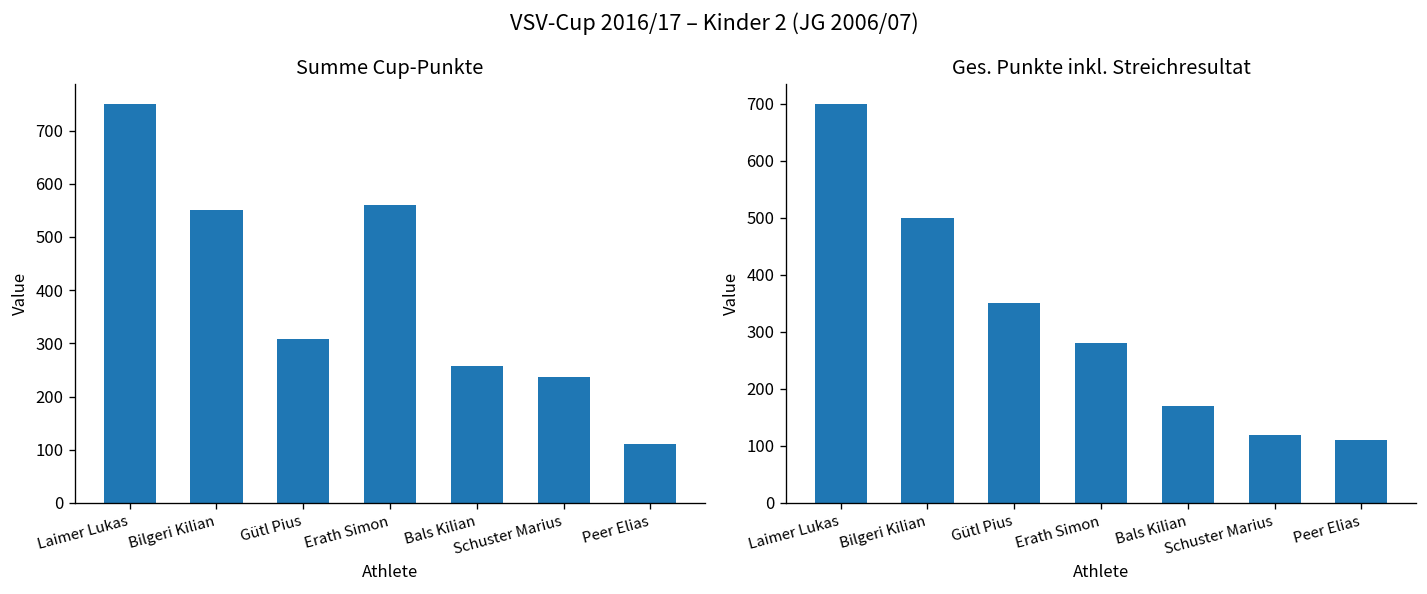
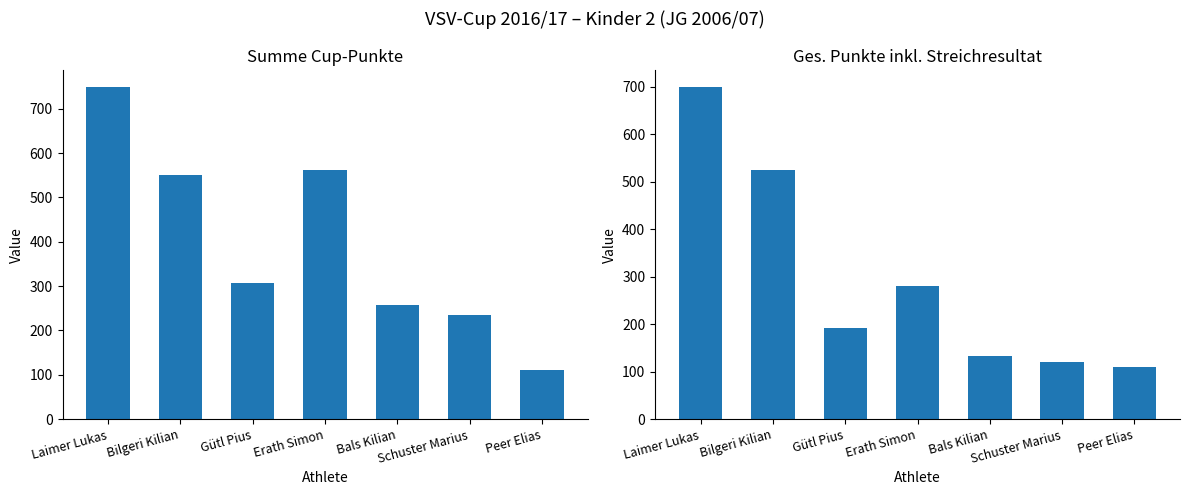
Ges. Punkte inkl. Streichresultat, Bilgeri Kilian: 500 -> 520
Ges. Punkte inkl. Streichresultat, Gütl Pius: 350 -> 190
Ges. Punkte inkl. Streichresultat, Bals Kilian: 170 -> 130
